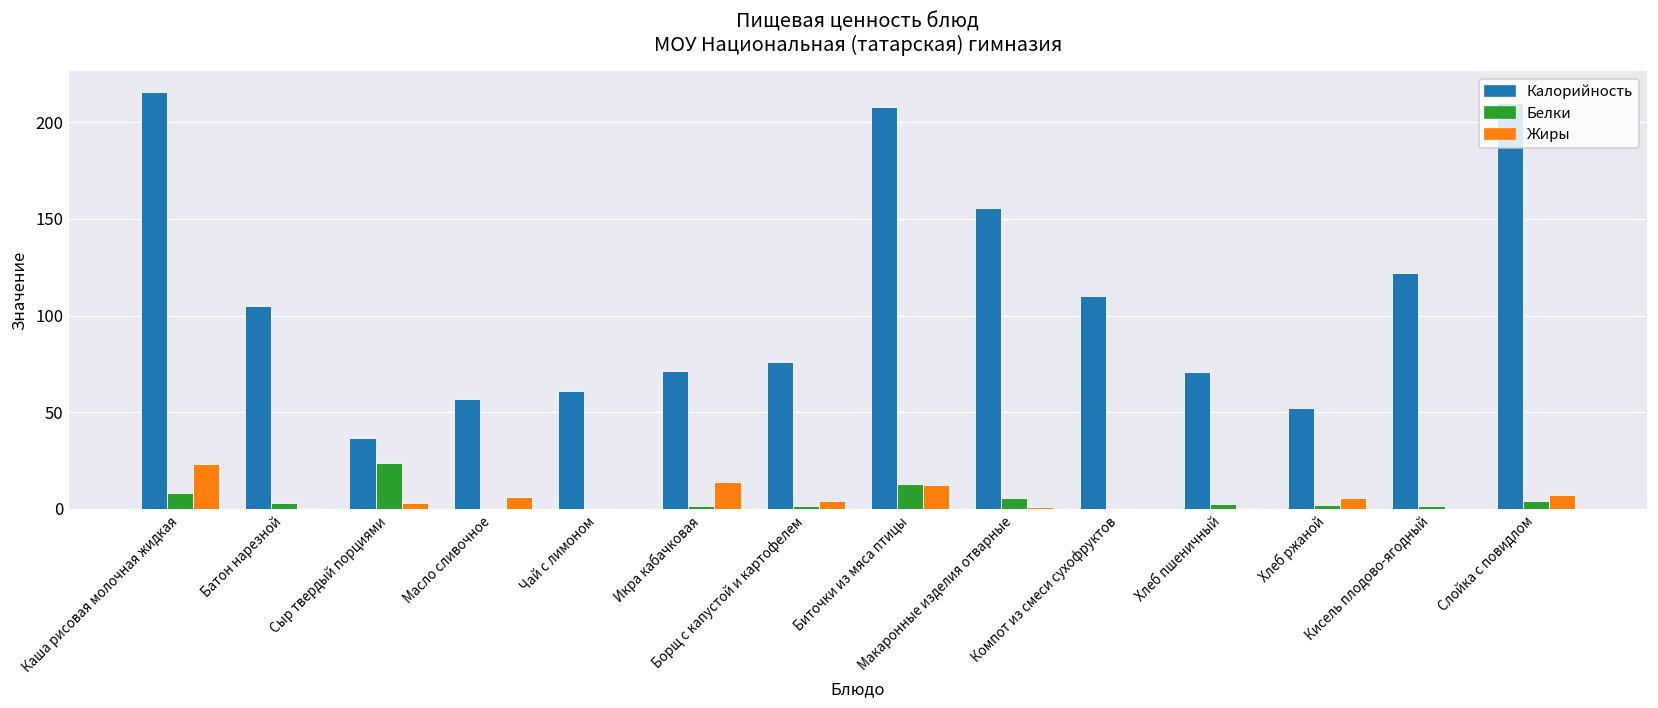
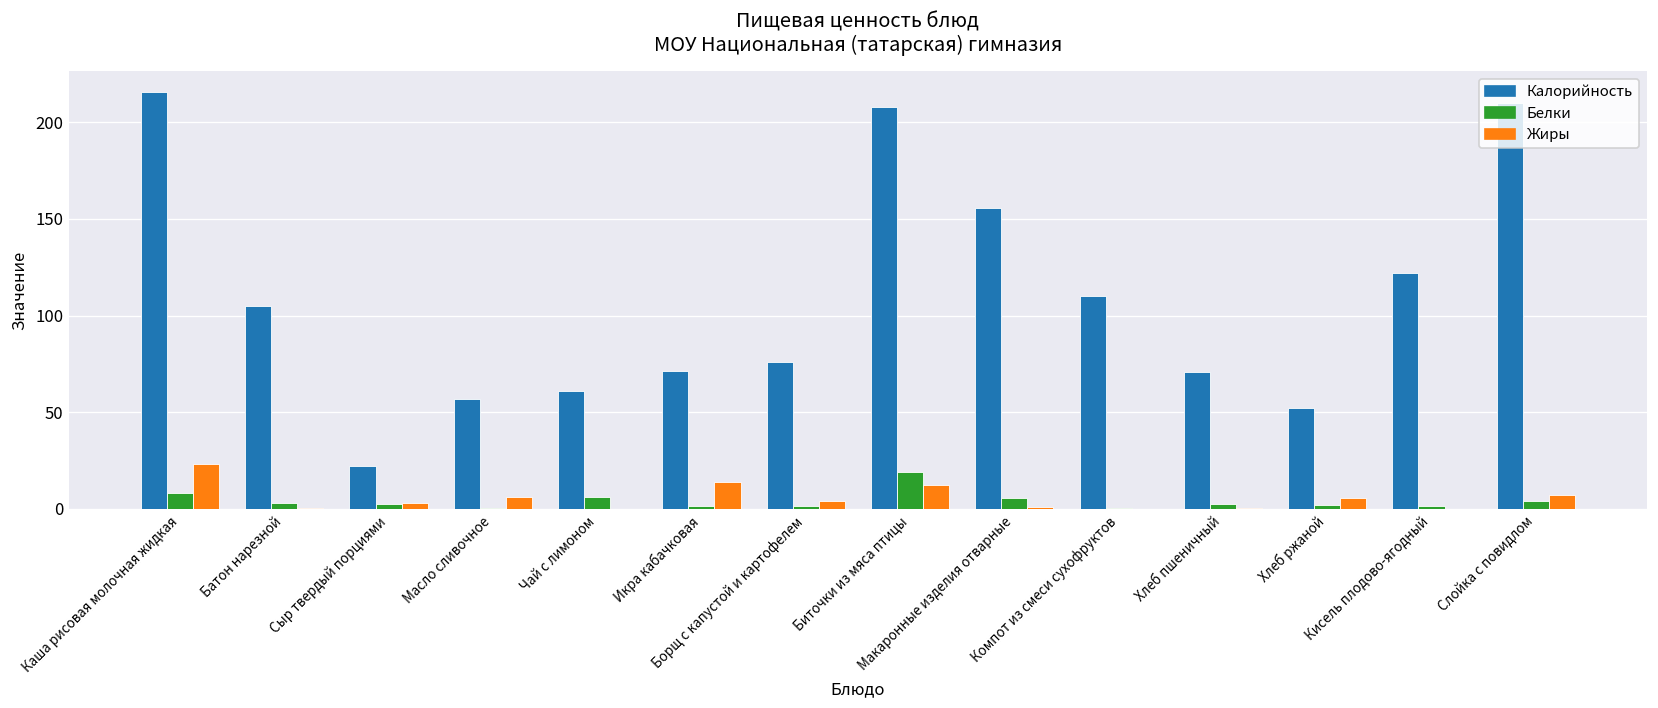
Калорийность, Сыр твердый порциями: 36 -> 22
Белки, Сыр твердый порциями: 23 -> 2
Белки, Чай с лимоном: 0 -> 6
Белки, Биточки из мяса птицы: 13 -> 19
